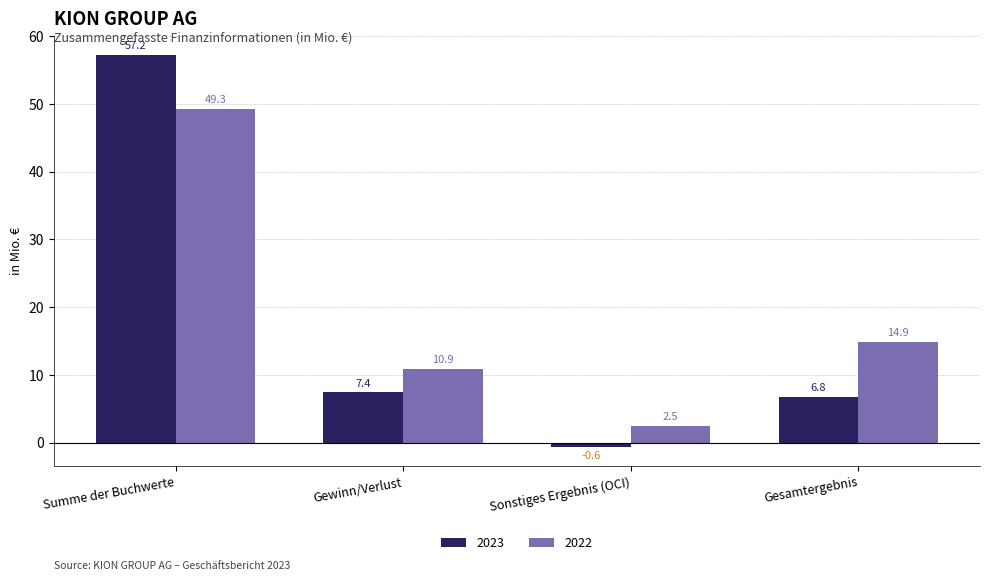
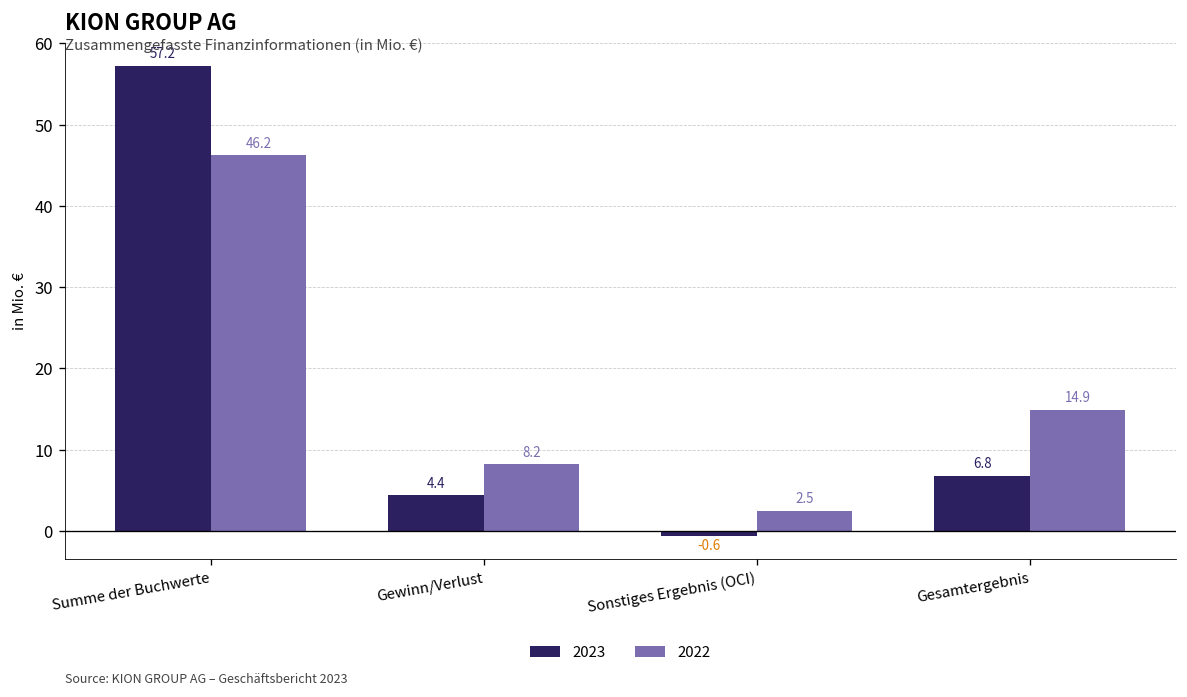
2022, Summe der Buchwerte: 49.3 -> 46.2
2023, Gewinn/Verlust: 7.4 -> 4.4
2022, Gewinn/Verlust: 10.9 -> 8.2
